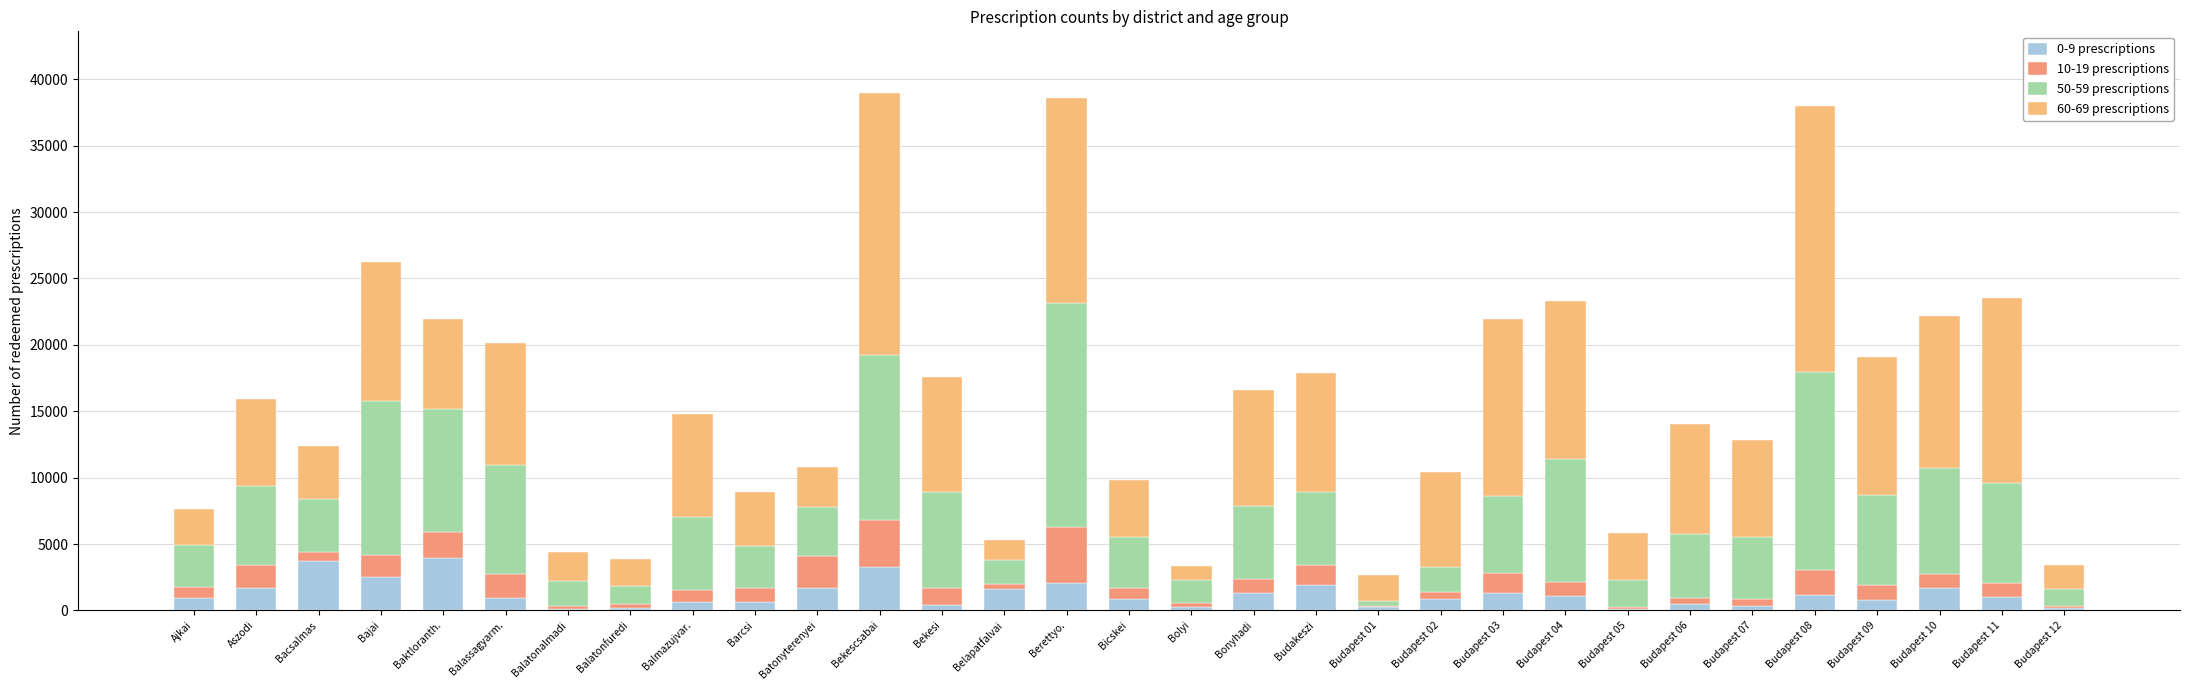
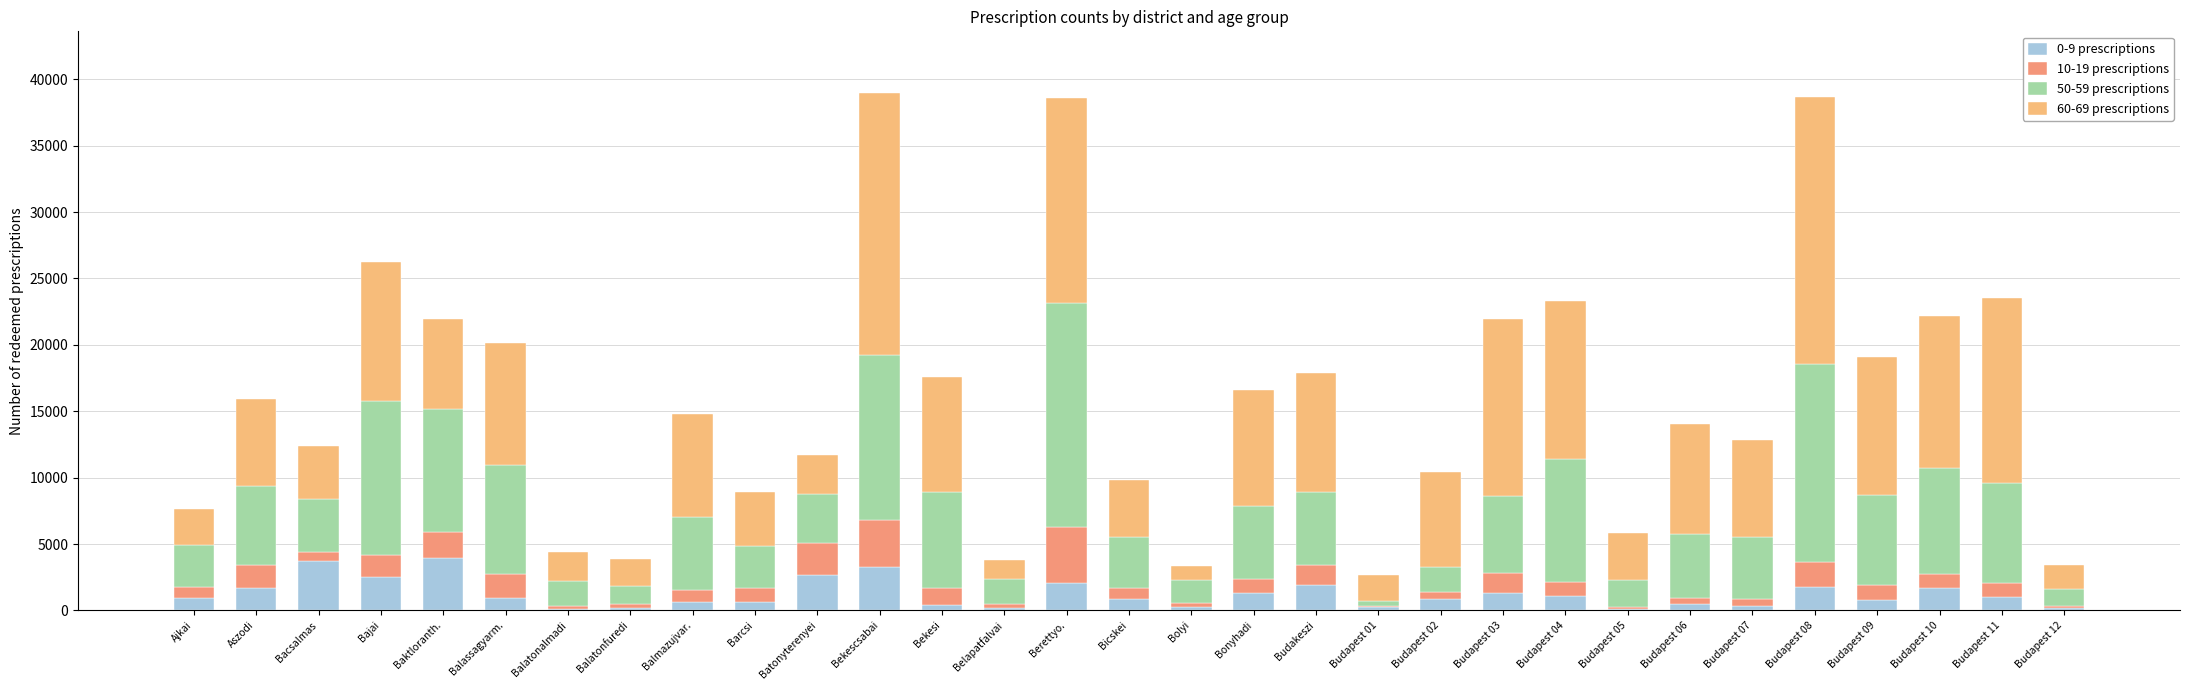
0-9 prescriptions, Batonyterenyei: 1700 -> 2600
0-9 prescriptions, Belapatfalvai: 1600 -> 200
0-9 prescriptions, Budapest 08: 1100 -> 1700
